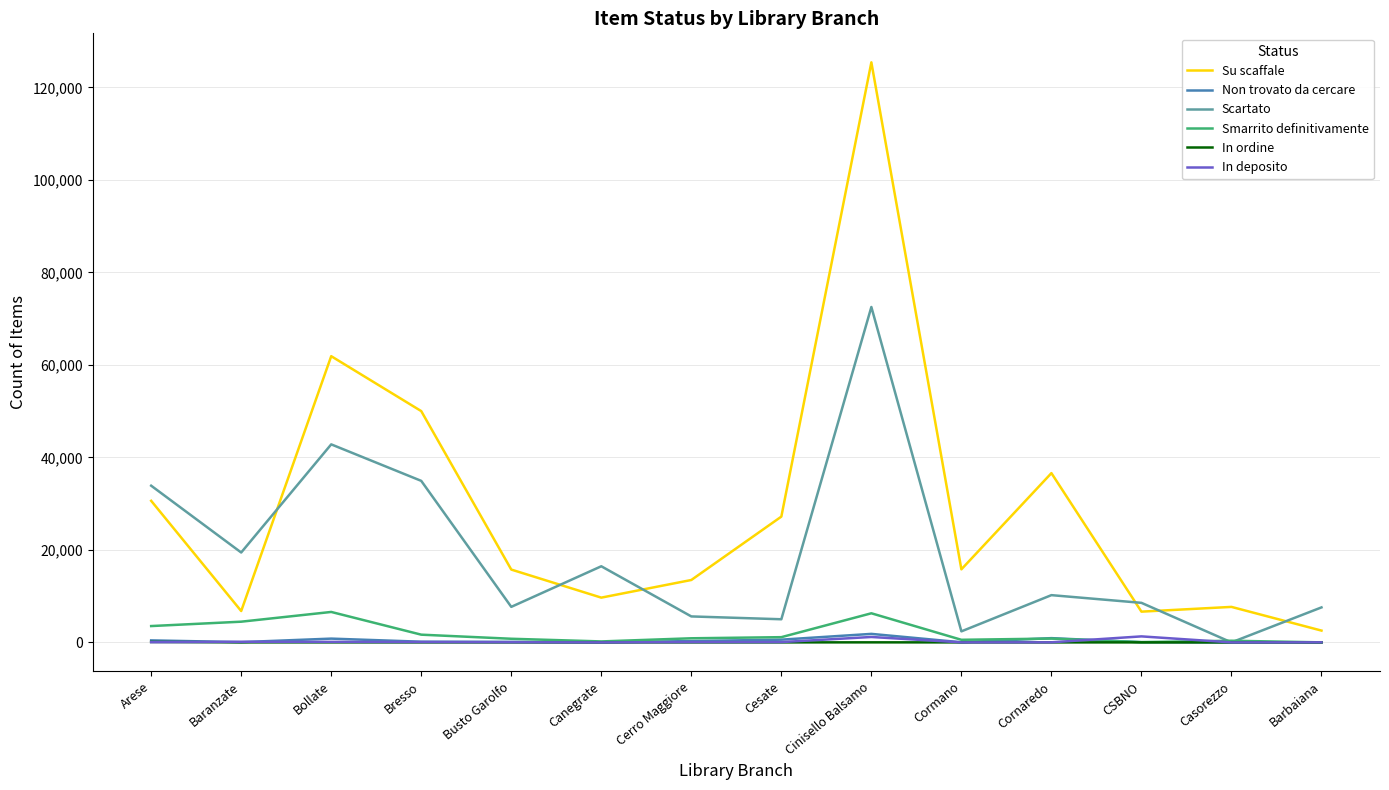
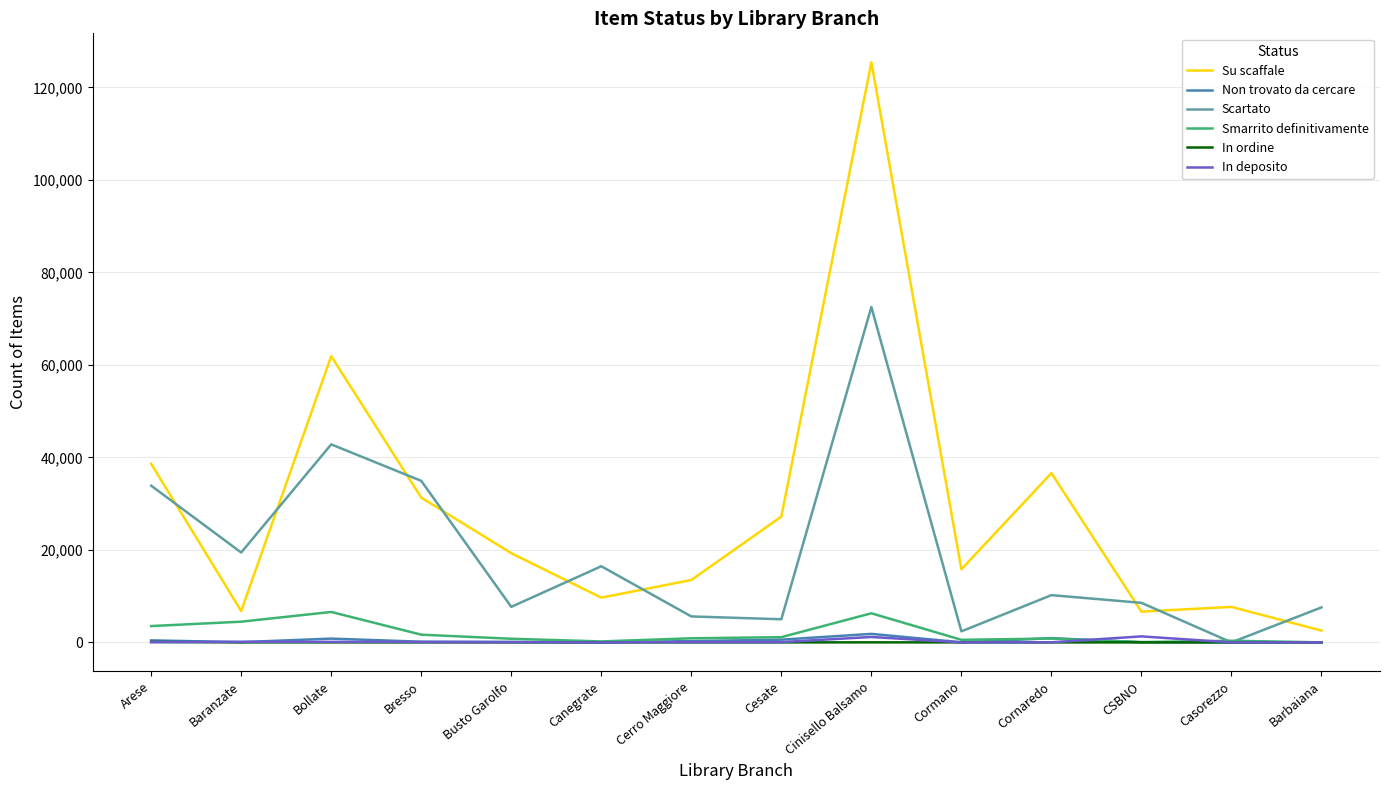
Su scaffale, Arese: 31,000 -> 39,000
Su scaffale, Bresso: 50,000 -> 31,000
Su scaffale, Busto Garolfo: 16,000 -> 19,000
